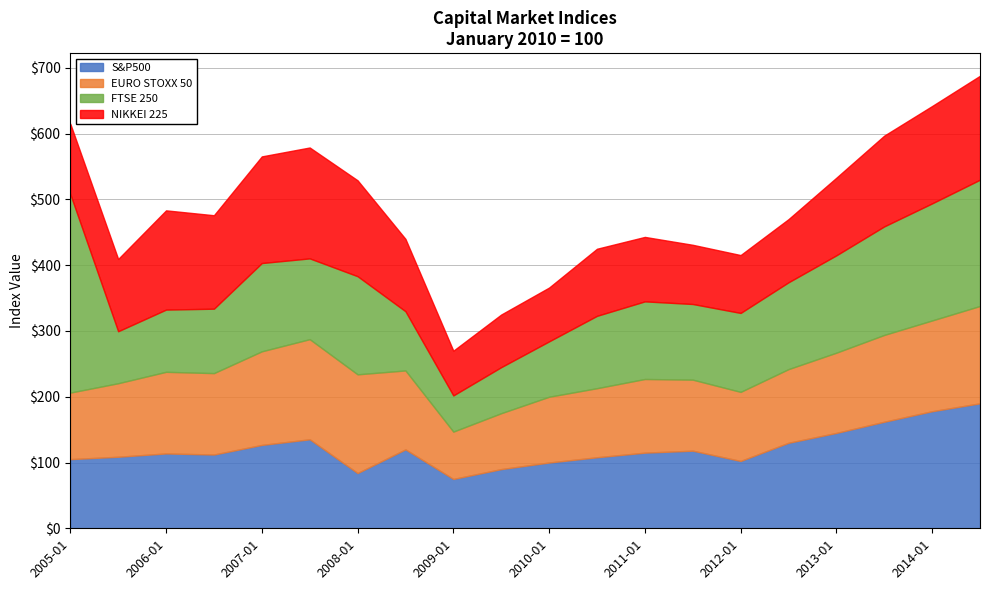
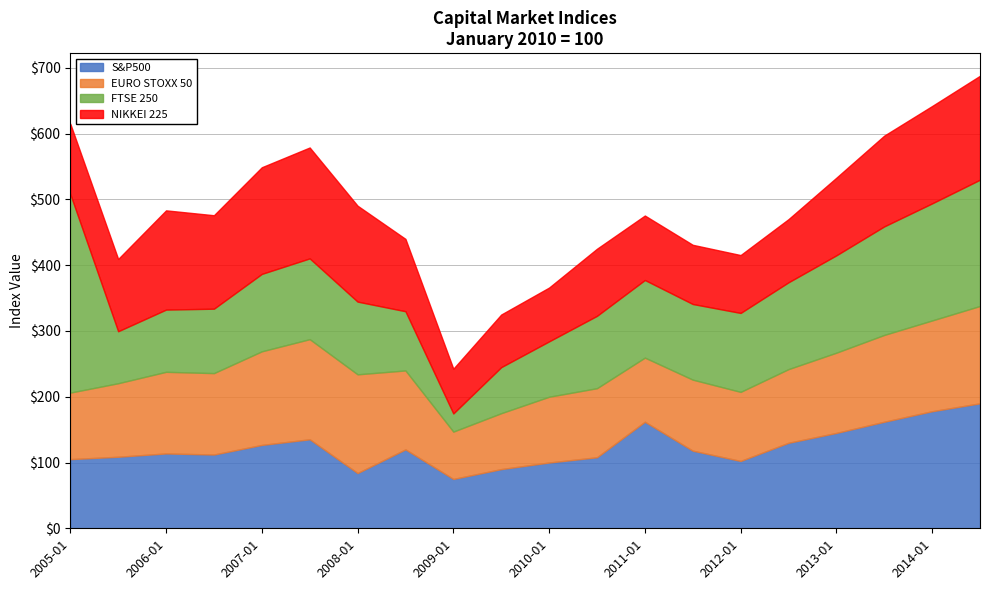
FTSE 250, 2007-01: $130 -> $120
FTSE 250, 2008-01: $150 -> $110
FTSE 250, 2009-01: $60 -> $30
S&P500, 2011-01: $120 -> $160
EURO STOXX 50, 2011-01: $110 -> $100
